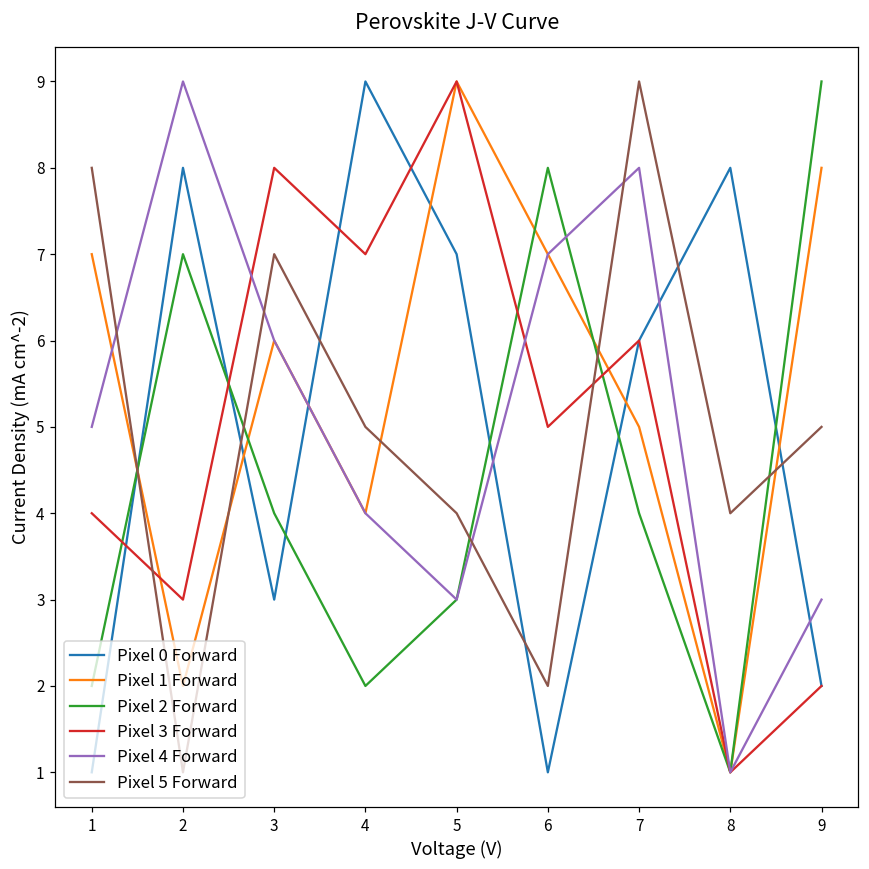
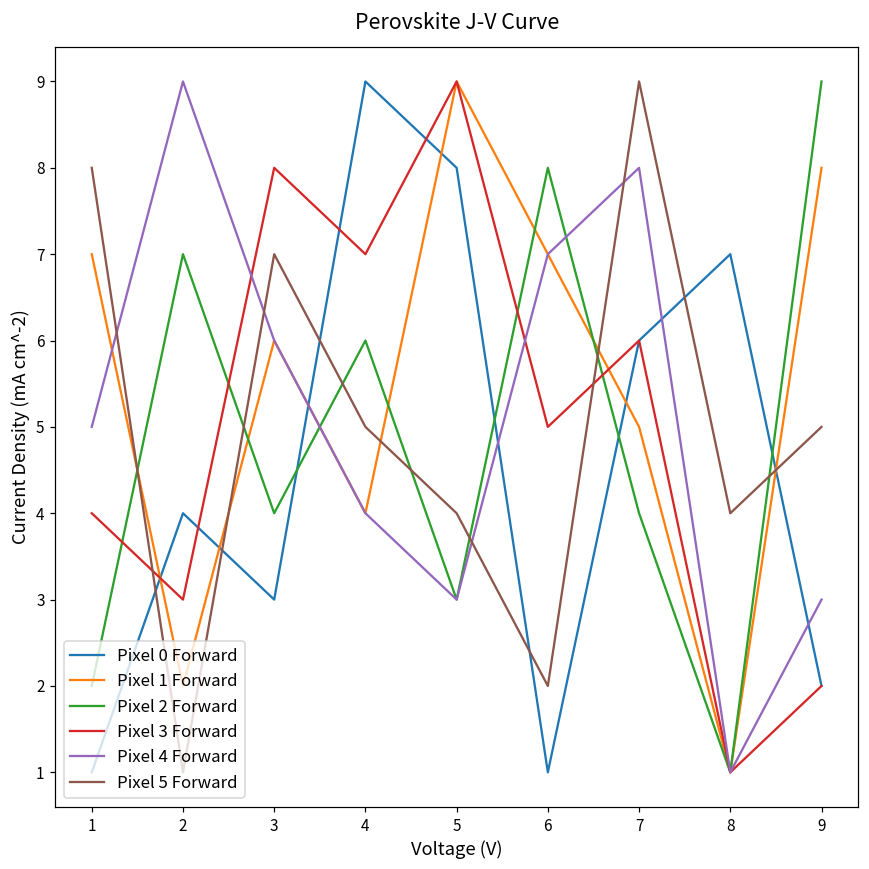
Pixel 0 Forward, 2: 8 -> 4
Pixel 2 Forward, 4: 2 -> 6
Pixel 0 Forward, 5: 7 -> 8
Pixel 0 Forward, 8: 8 -> 7
